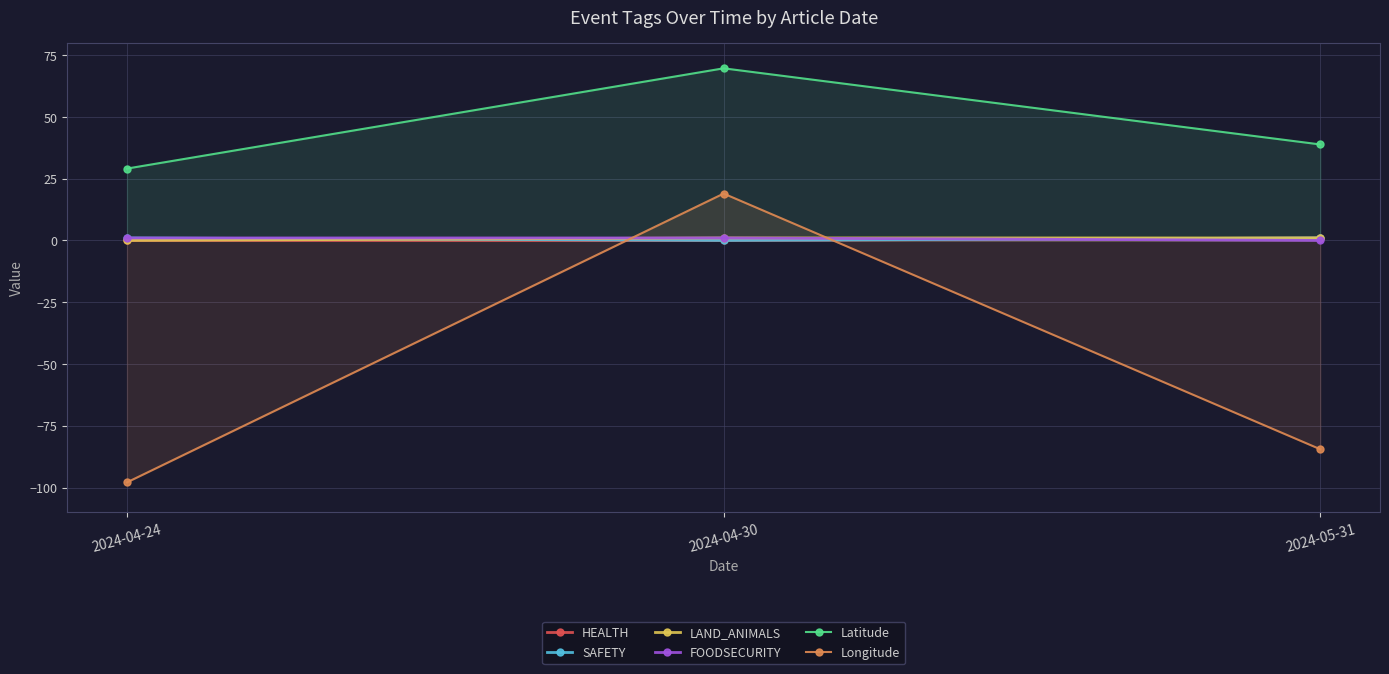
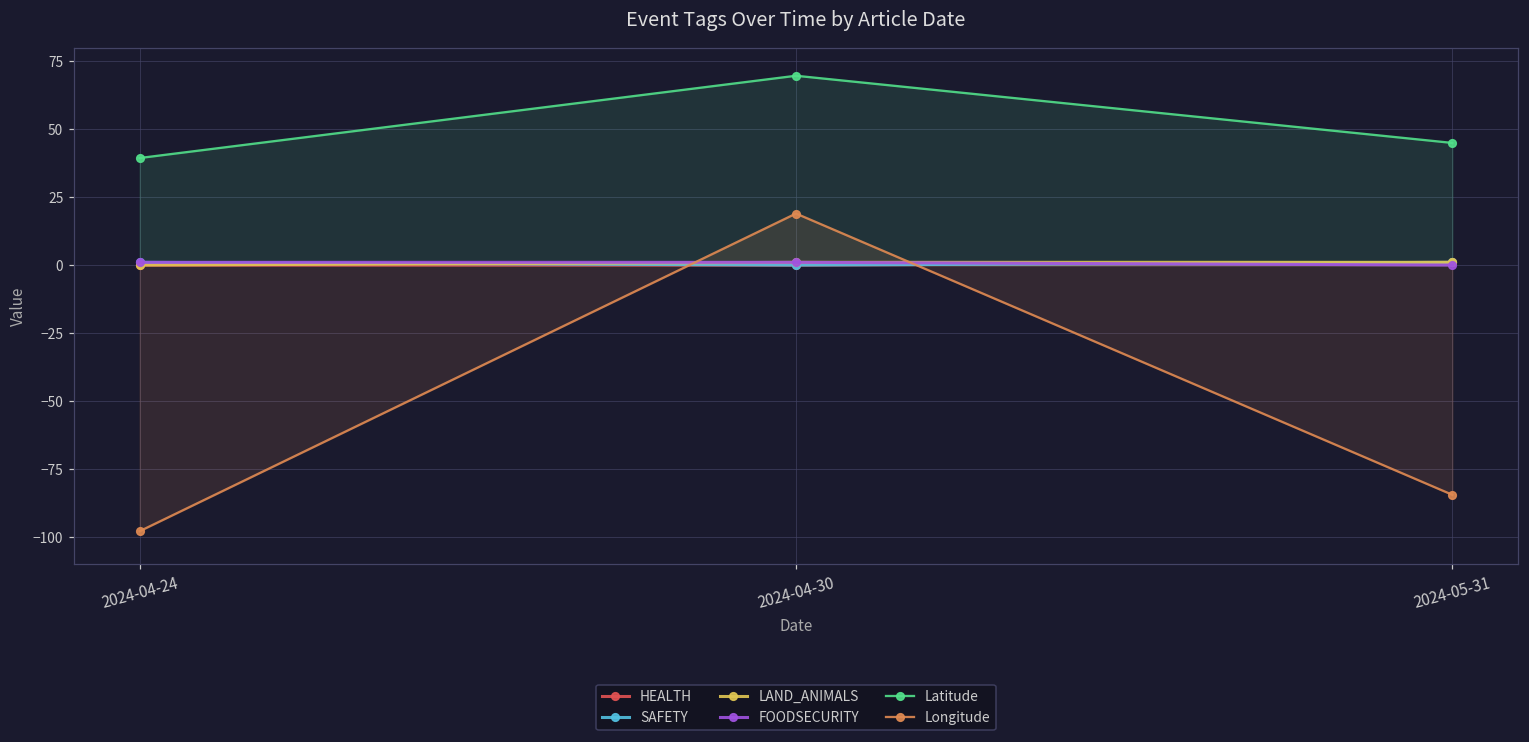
Latitude, 2024-04-24: 29 -> 39
Latitude, 2024-05-31: 39 -> 45
